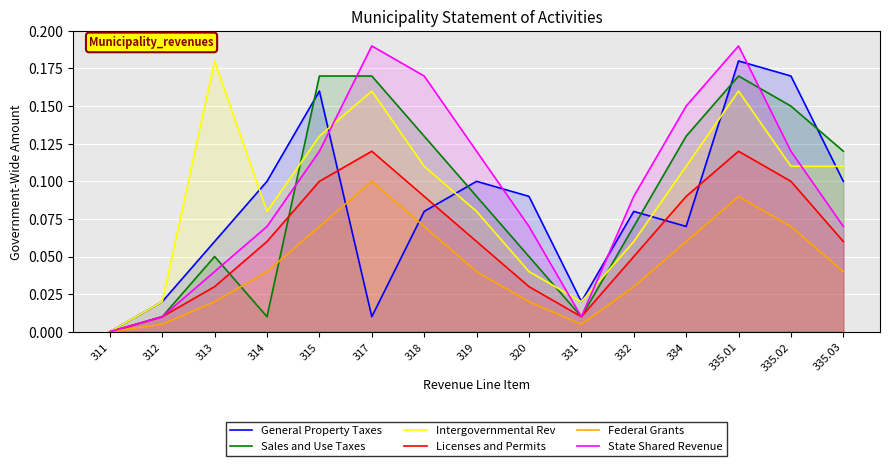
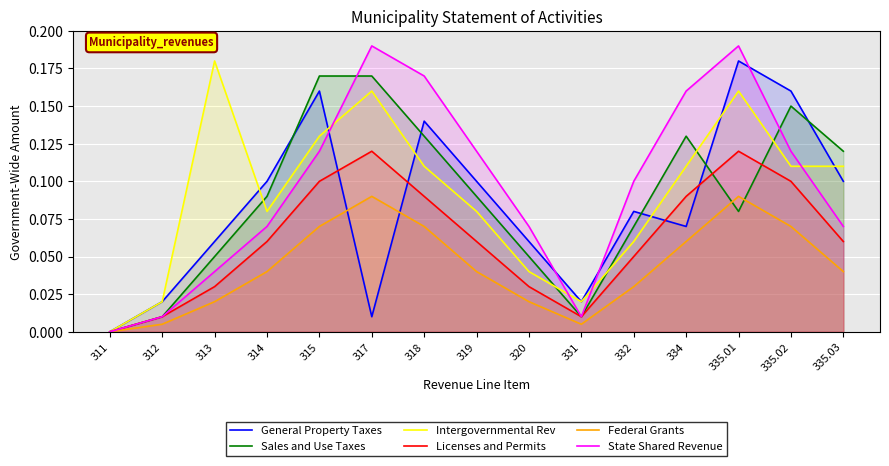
Sales and Use Taxes, 314: 0.01 -> 0.09
Federal Grants, 317: 0.10 -> 0.09
General Property Taxes, 318: 0.08 -> 0.14
General Property Taxes, 320: 0.09 -> 0.06
State Shared Revenue, 332: 0.09 -> 0.10
State Shared Revenue, 334: 0.15 -> 0.16
Sales and Use Taxes, 335.01: 0.17 -> 0.08
General Property Taxes, 335.02: 0.17 -> 0.16
